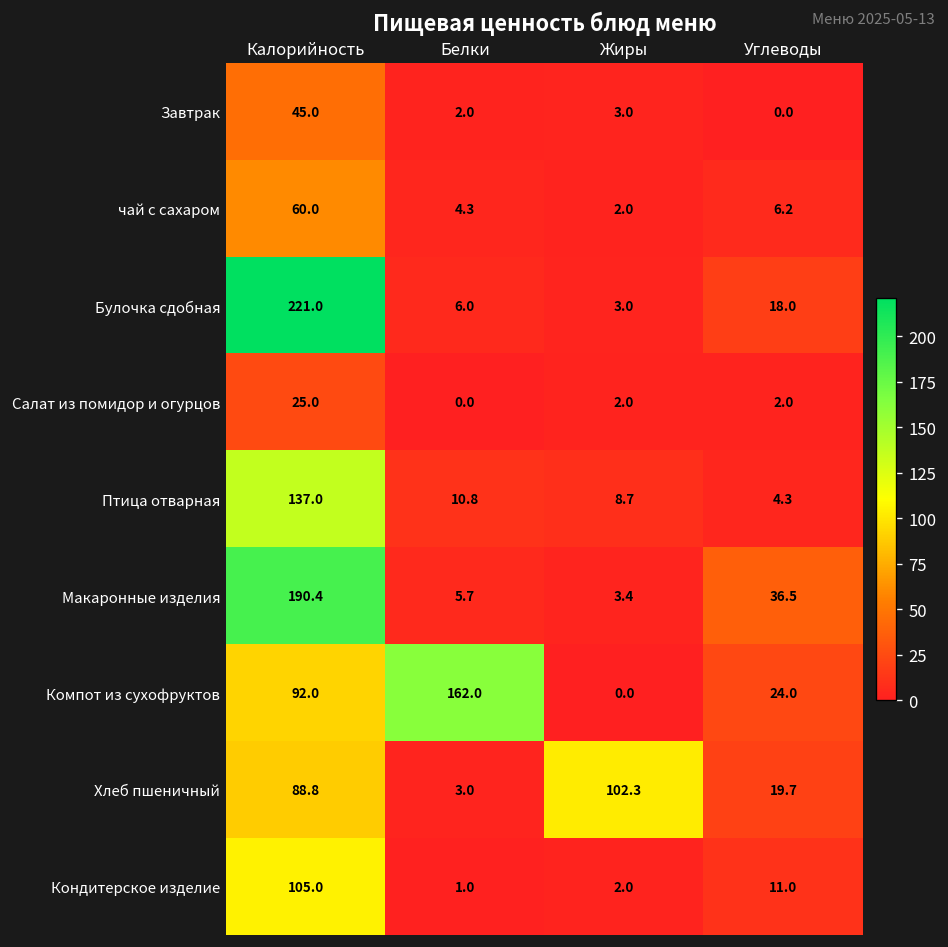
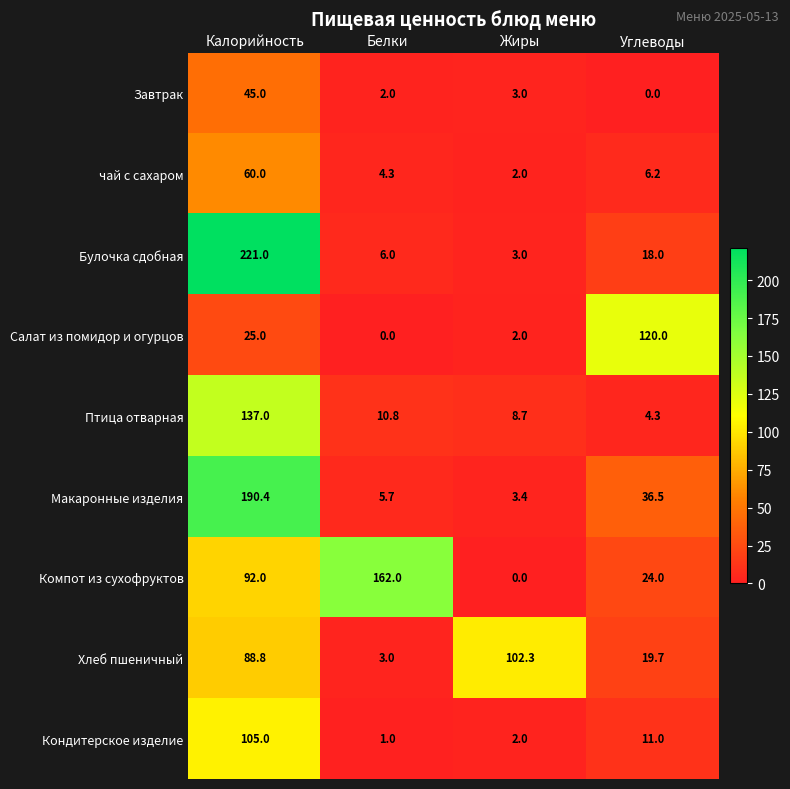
Салат из помидор и огурцов, Углеводы: 2.0 -> 120.0
